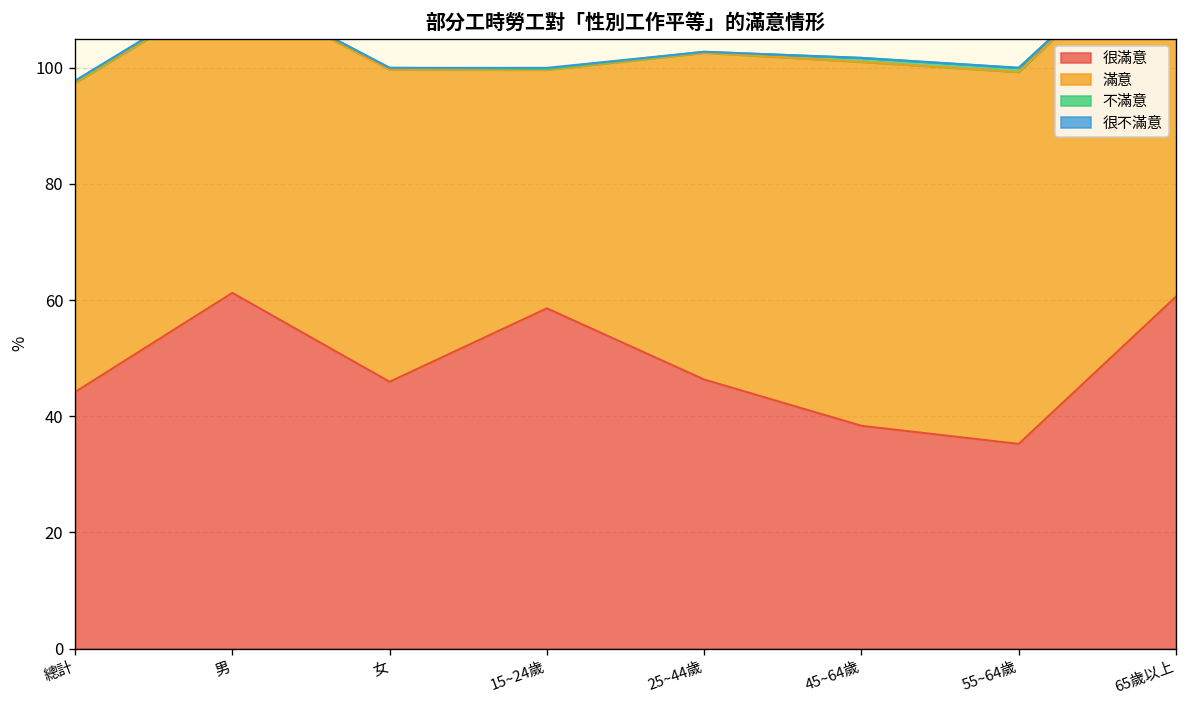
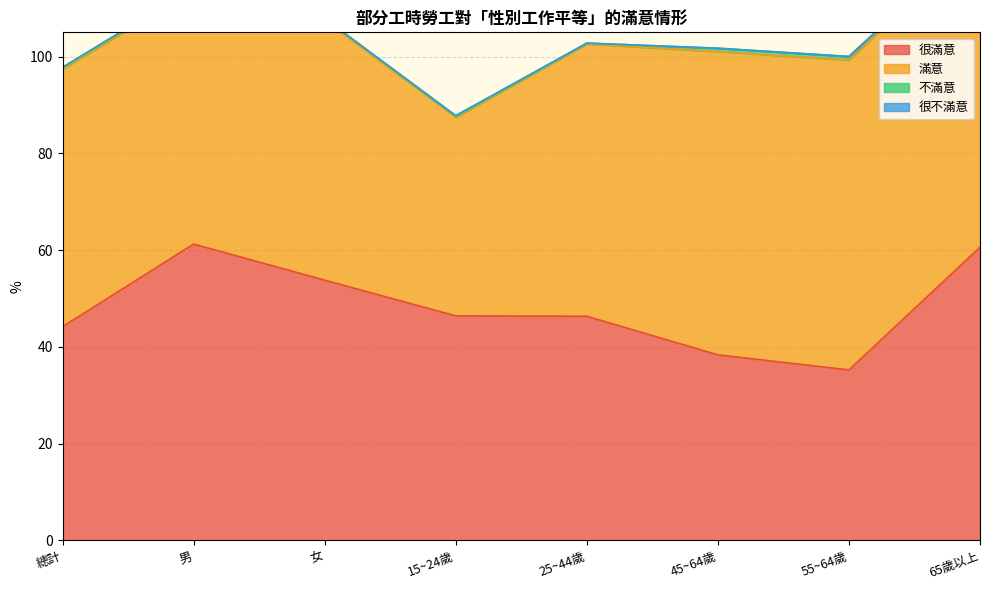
很滿意, 女: 46 -> 54
很滿意, 15~24歲: 59 -> 46
